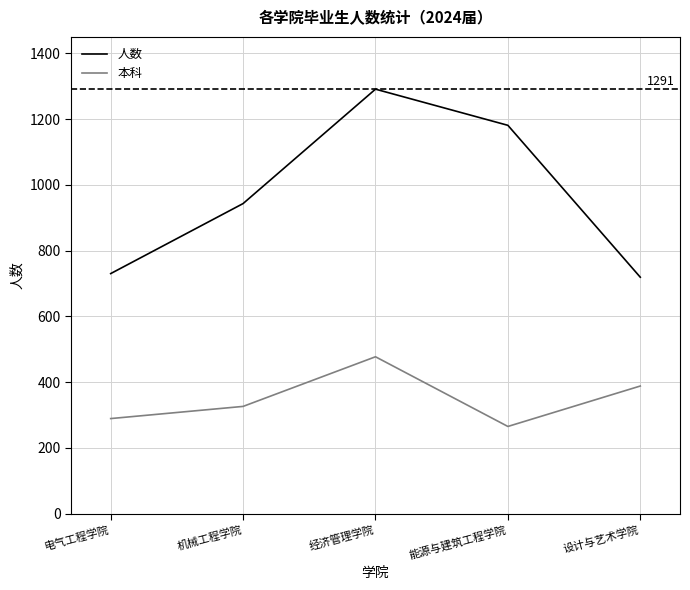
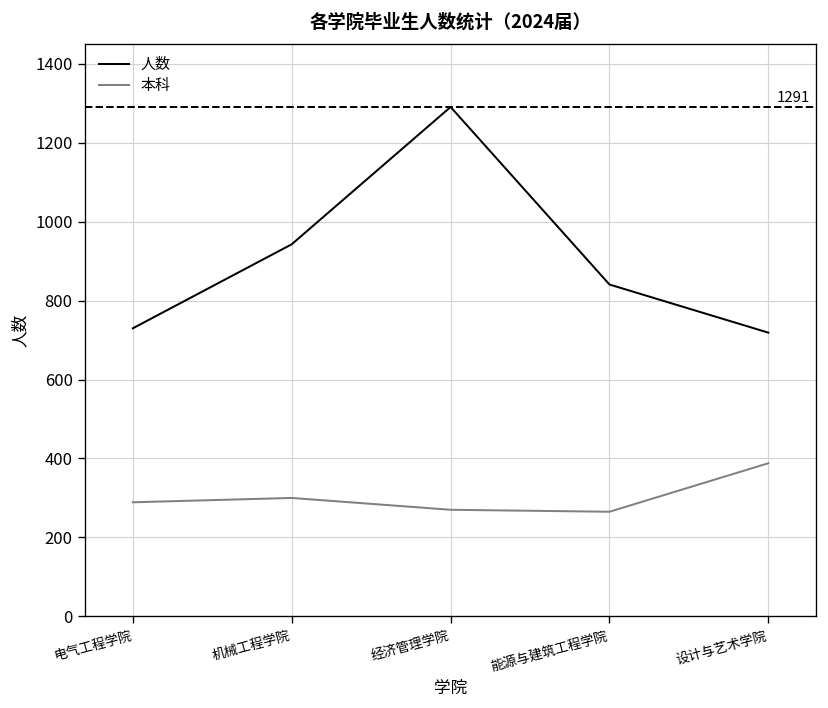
本科, 机械工程学院: 330 -> 300
本科, 经济管理学院: 480 -> 270
人数, 能源与建筑工程学院: 1180 -> 840
